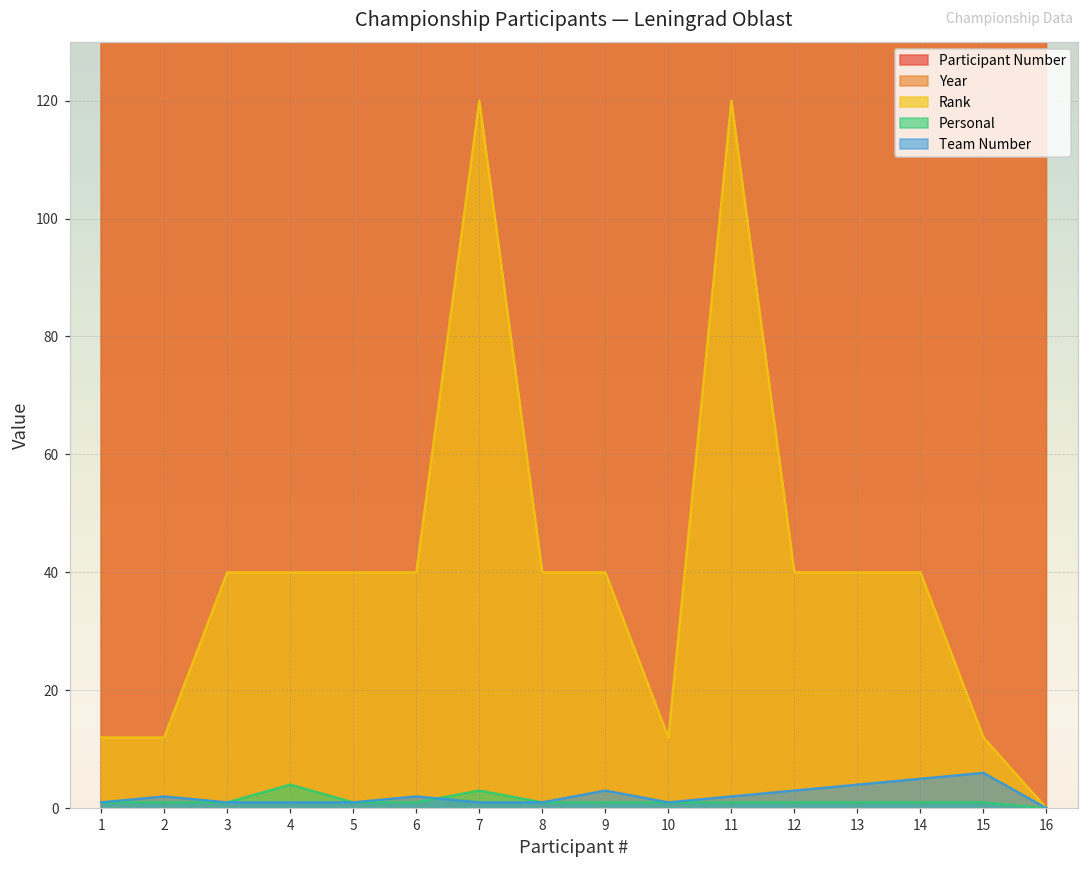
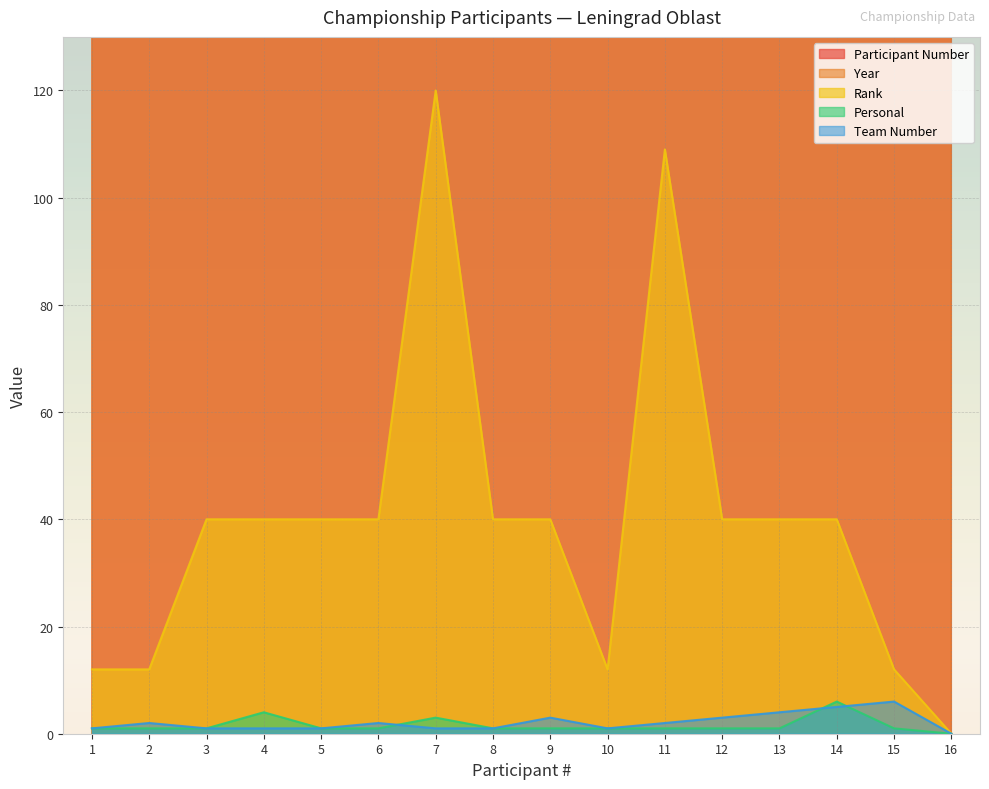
Rank, 11: 120 -> 109
Personal, 14: 1 -> 6
